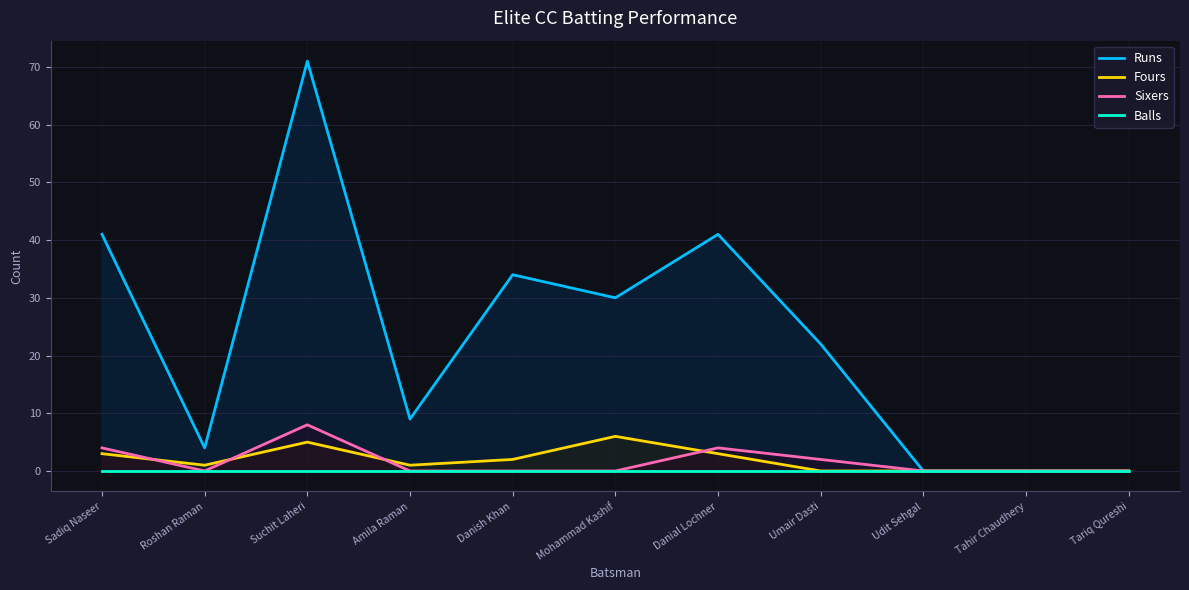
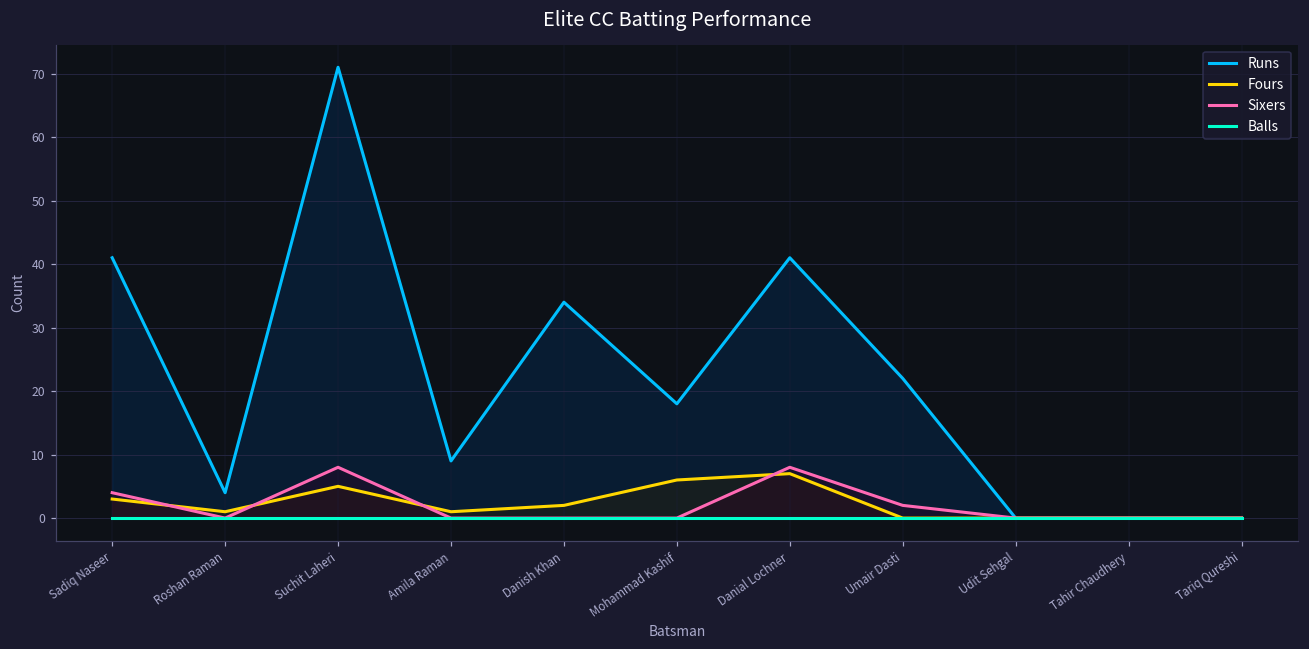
Runs, Mohammad Kashif: 30 -> 18
Fours, Danial Lochner: 3 -> 7
Sixers, Danial Lochner: 4 -> 8
